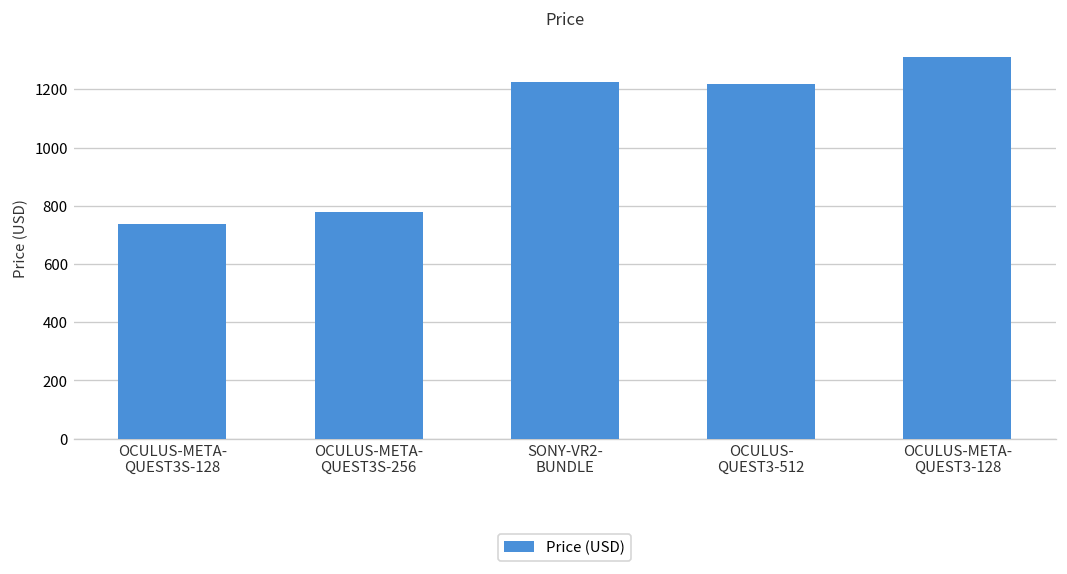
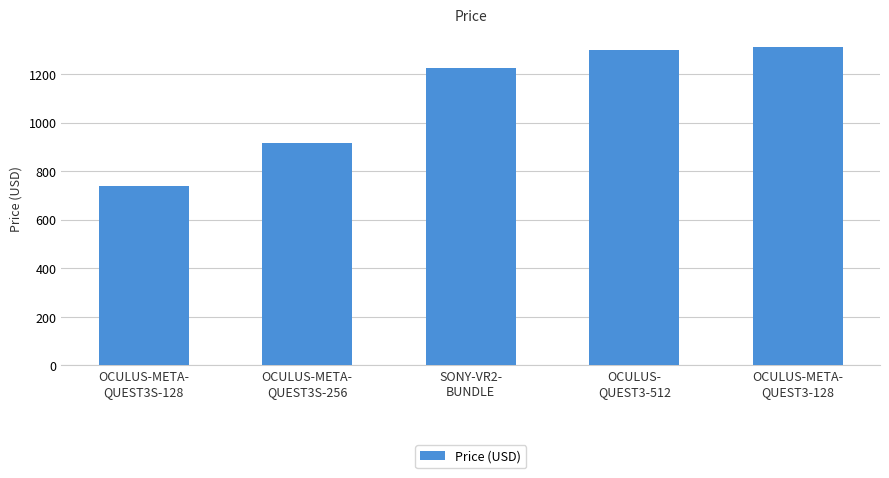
OCULUS-META- QUEST3S-256: 780 -> 910
OCULUS- QUEST3-512: 1220 -> 1300
